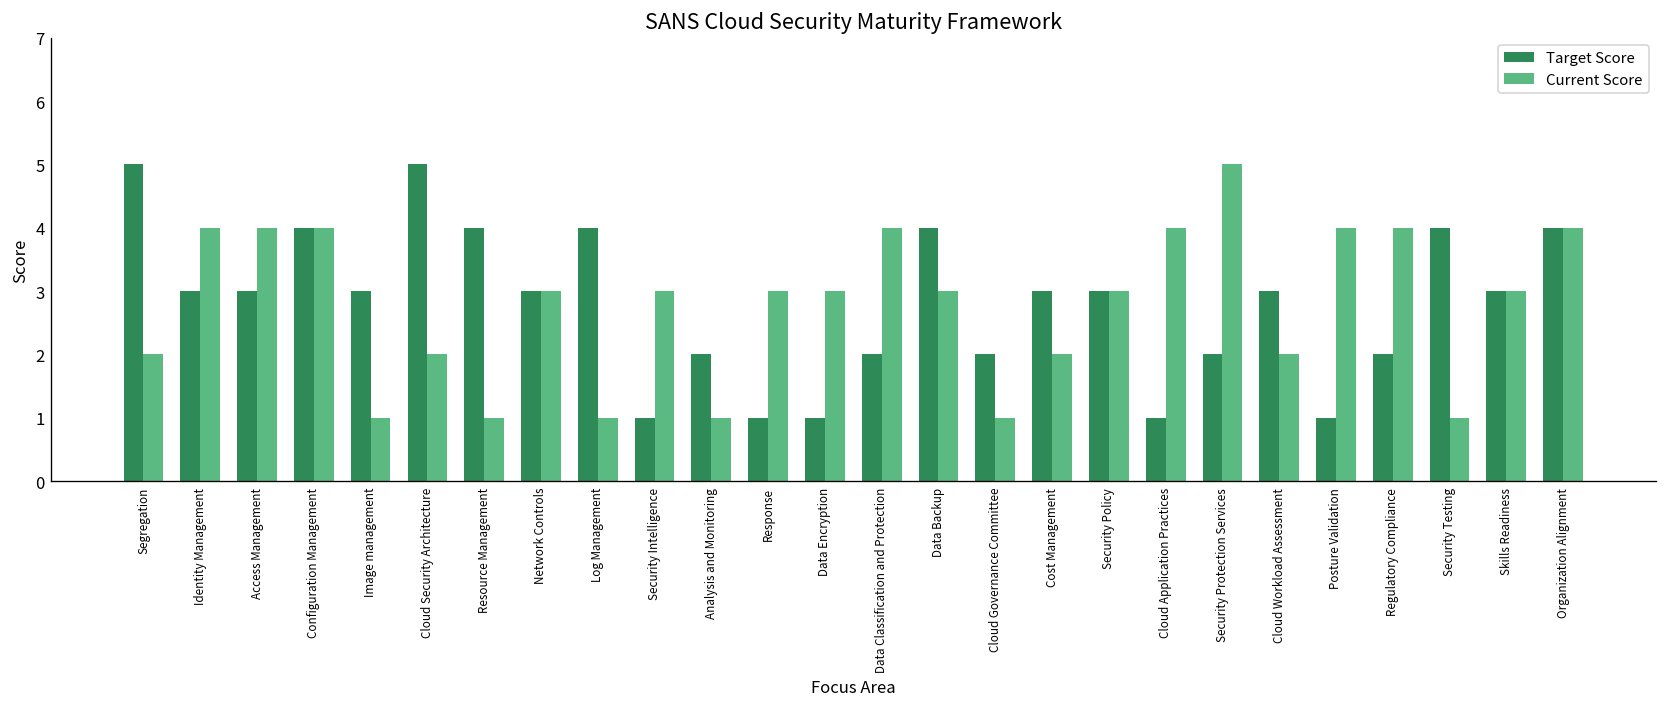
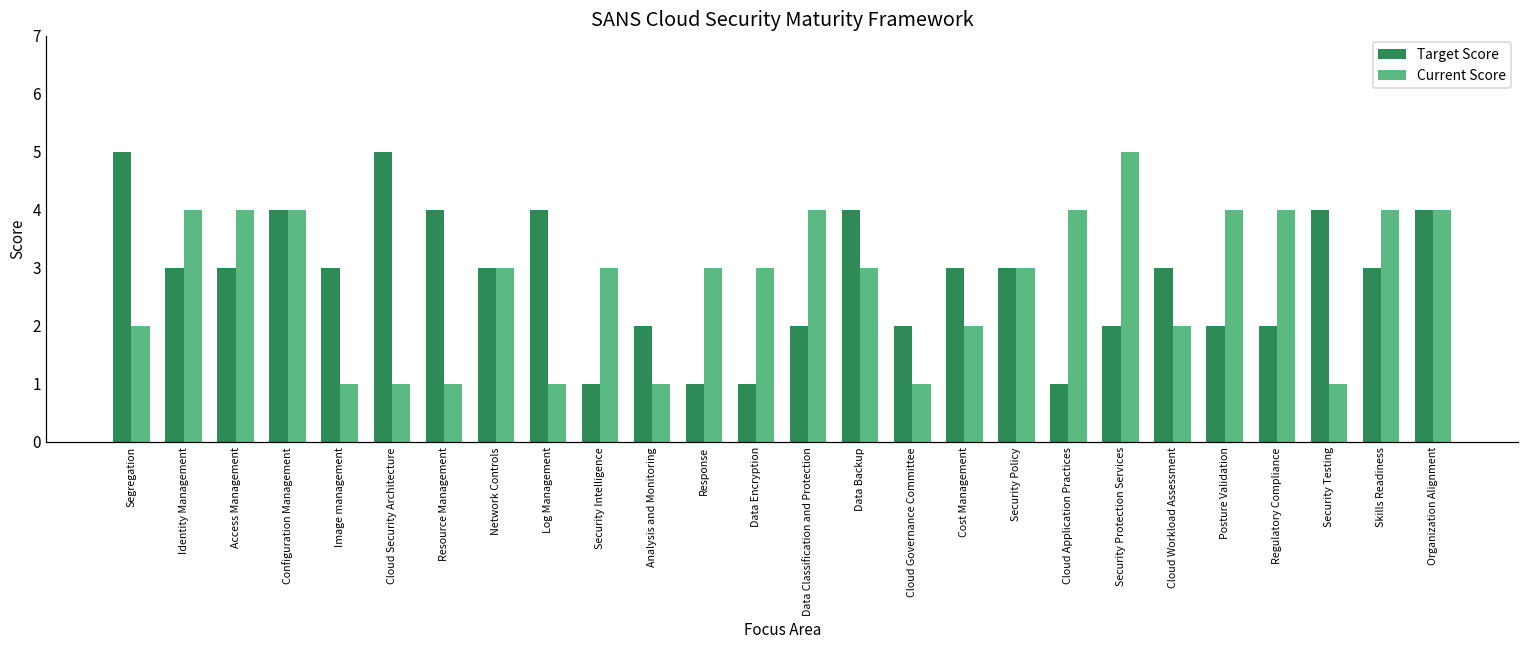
Current Score, Cloud Security Architecture: 2 -> 1
Target Score, Posture Validation: 1 -> 2
Current Score, Skills Readiness: 3 -> 4
